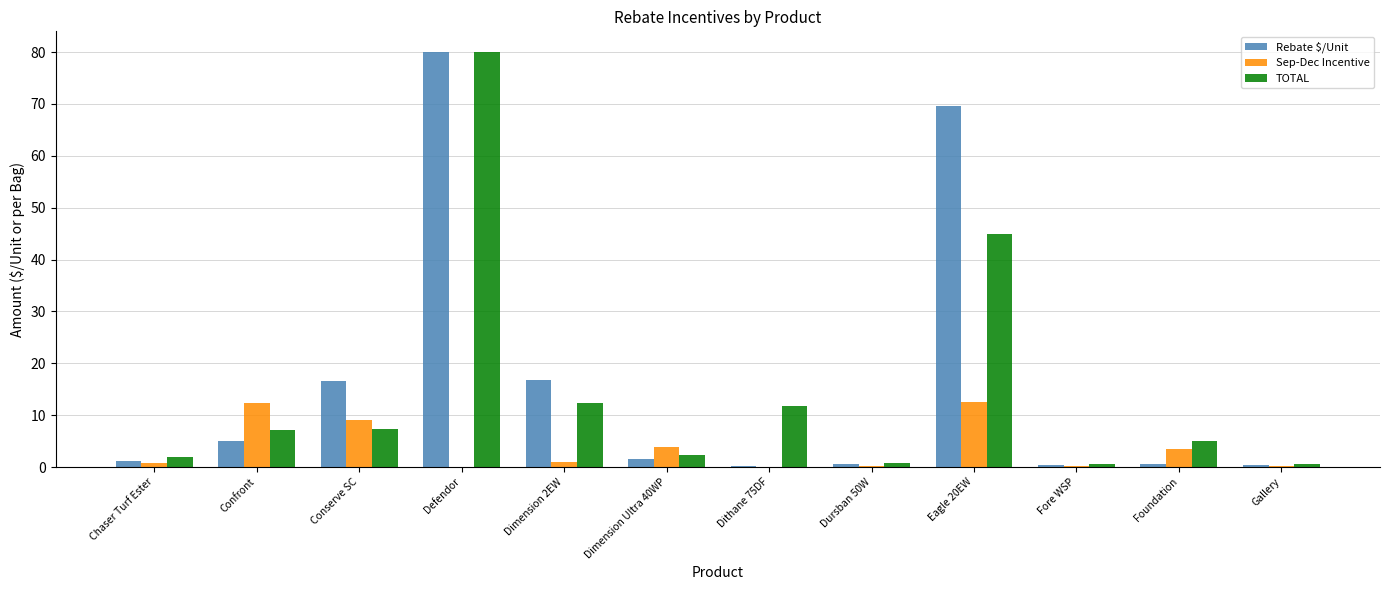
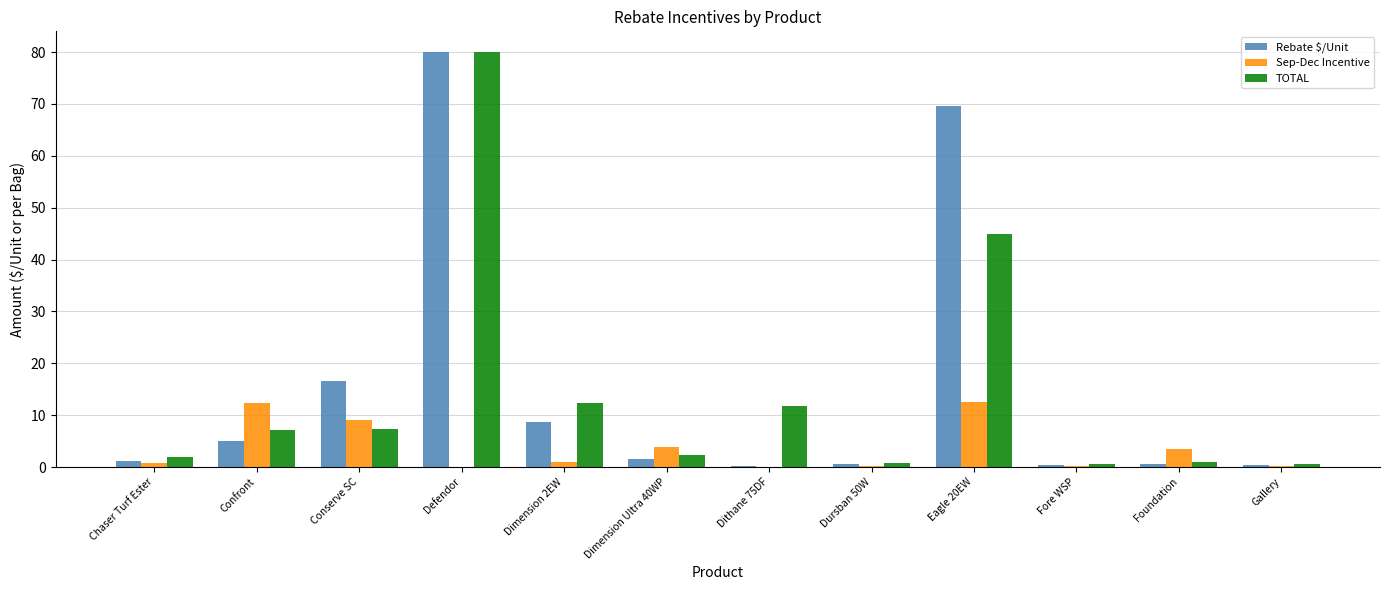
Rebate $/Unit, Dimension 2EW: 17 -> 9
TOTAL, Foundation: 5 -> 1
